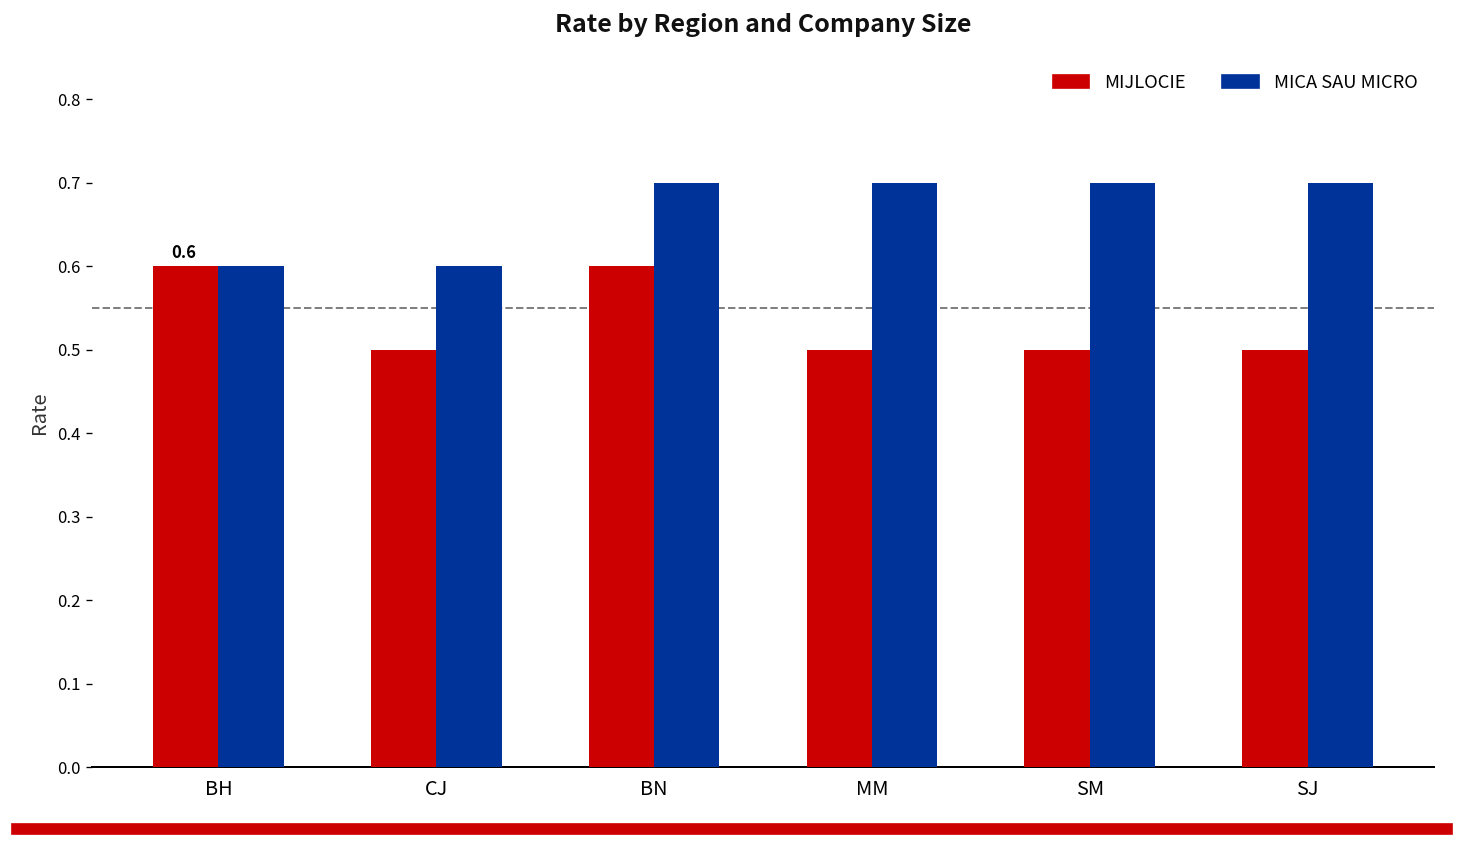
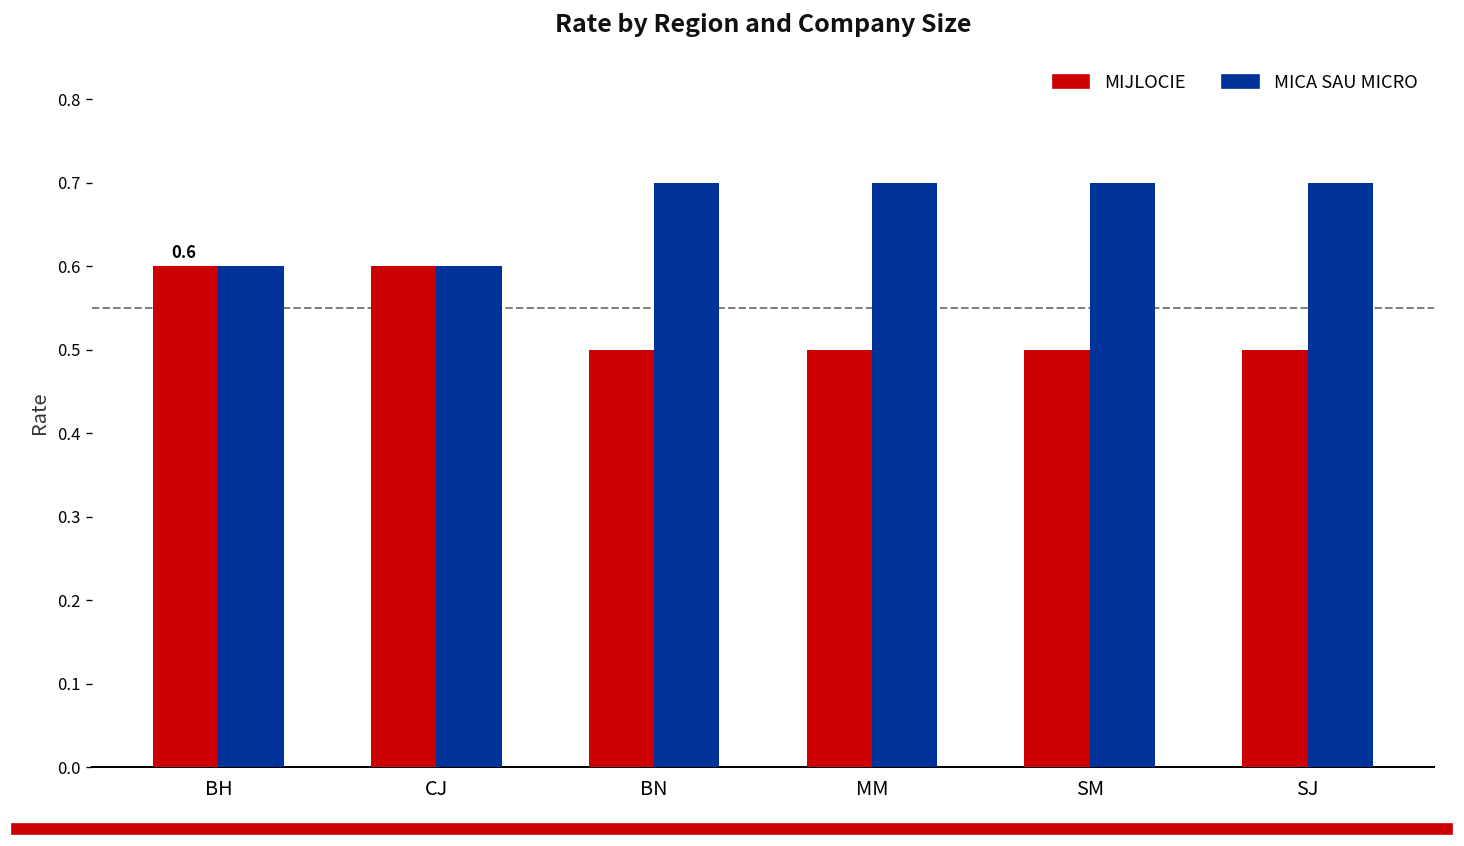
MIJLOCIE, CJ: 0.5 -> 0.6
MIJLOCIE, BN: 0.6 -> 0.5
